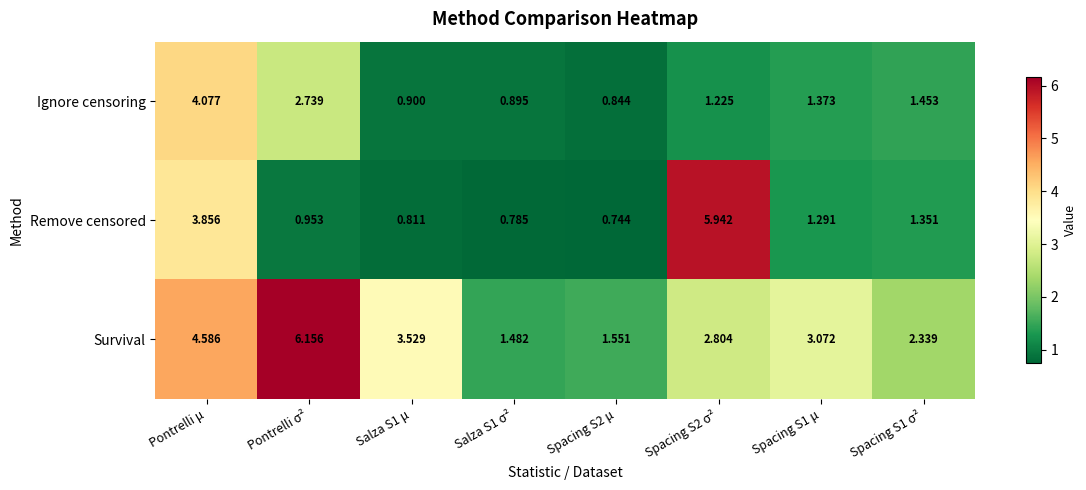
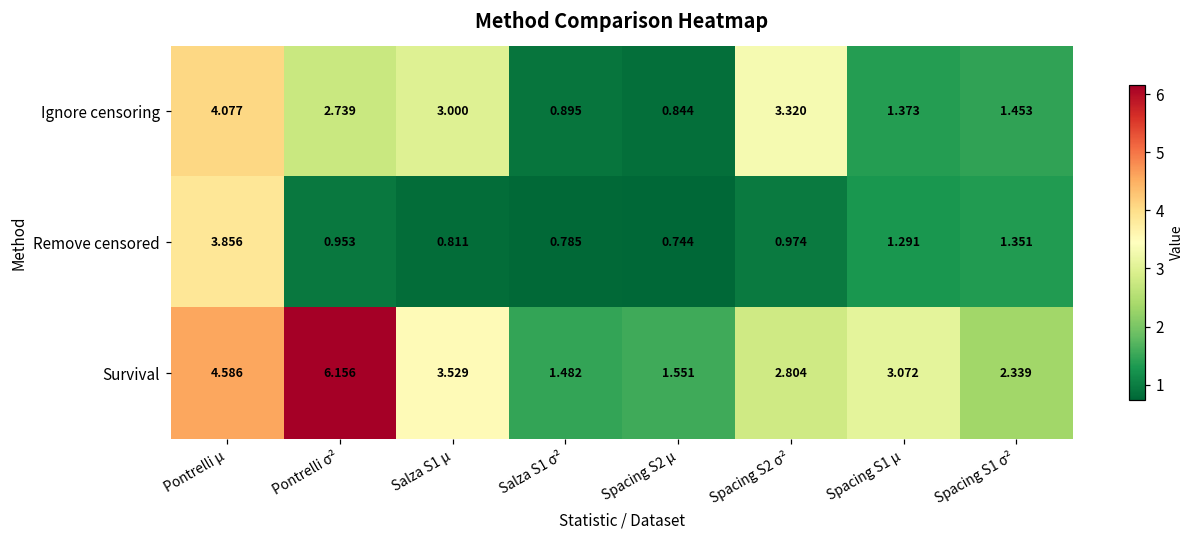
Ignore censoring, Salza S1 μ: 0.900 -> 3.000
Ignore censoring, Spacing S2 σ²: 1.225 -> 3.320
Remove censored, Spacing S2 σ²: 5.942 -> 0.974
